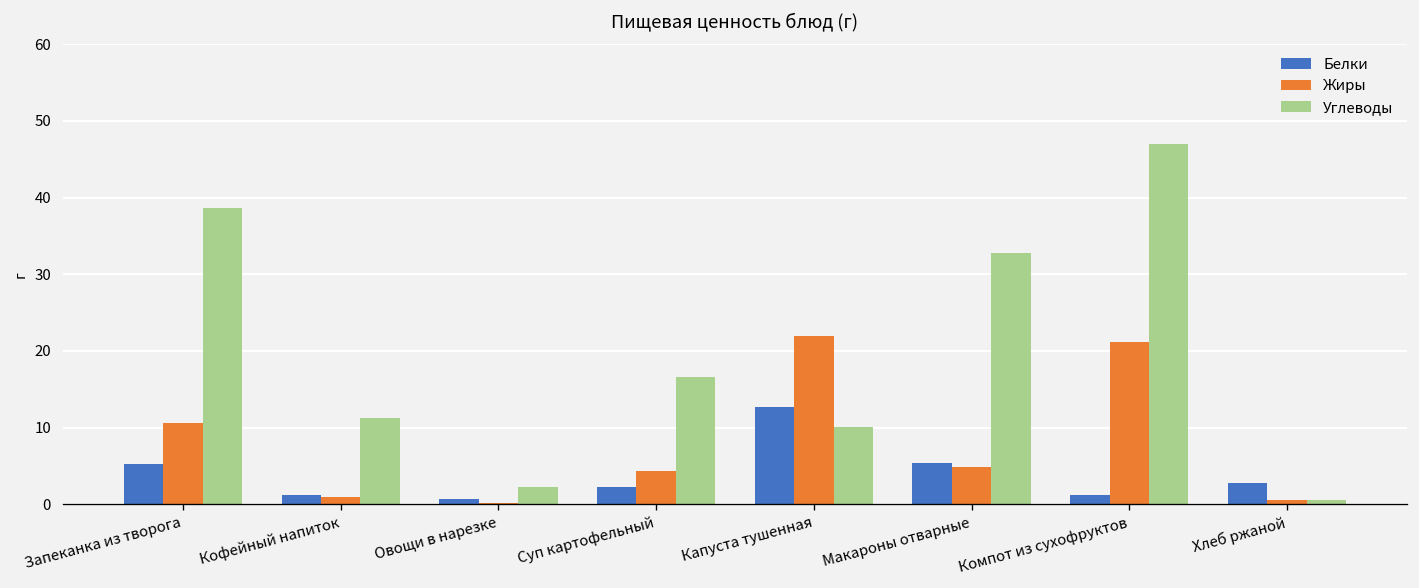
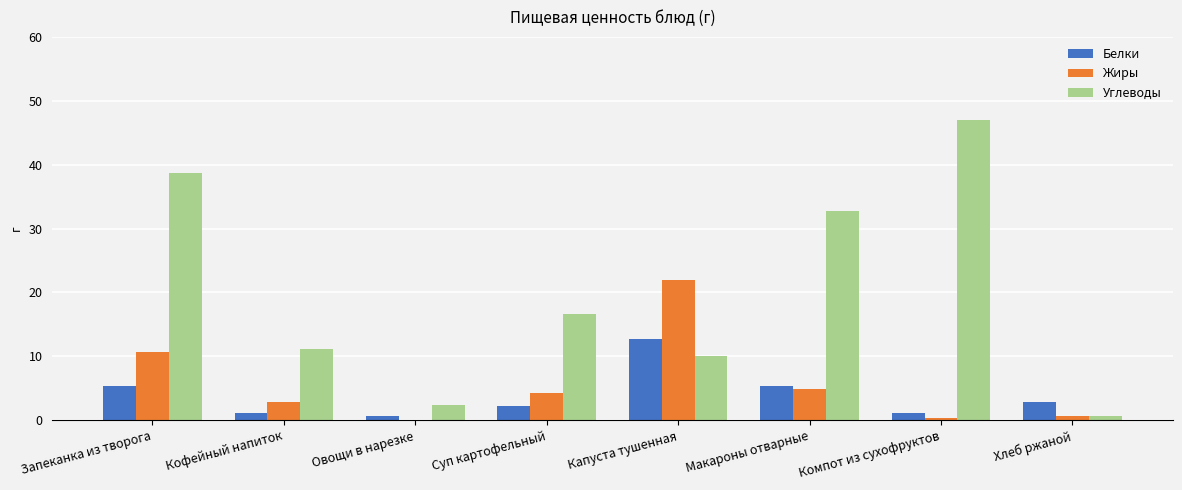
Жиры, Кофейный напиток: 1 -> 3
Жиры, Компот из сухофруктов: 21 -> 0
